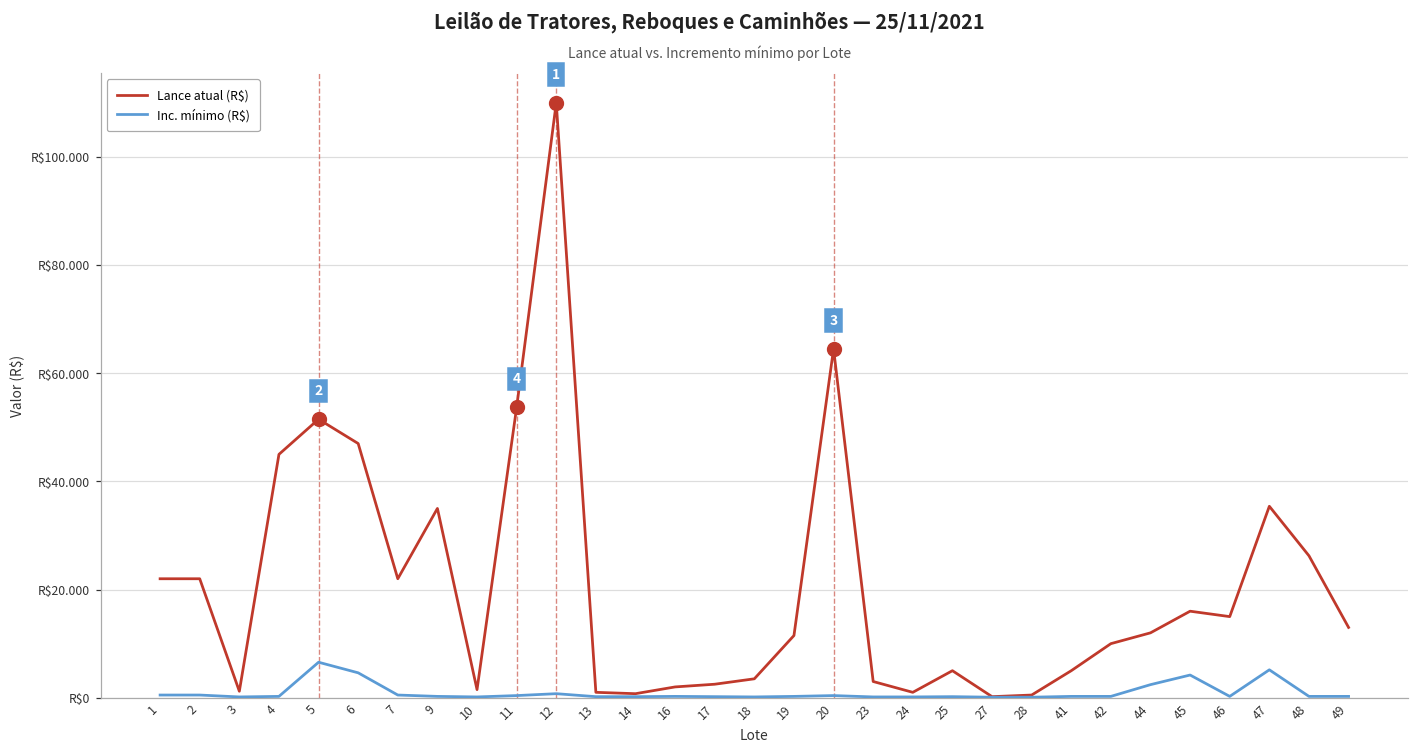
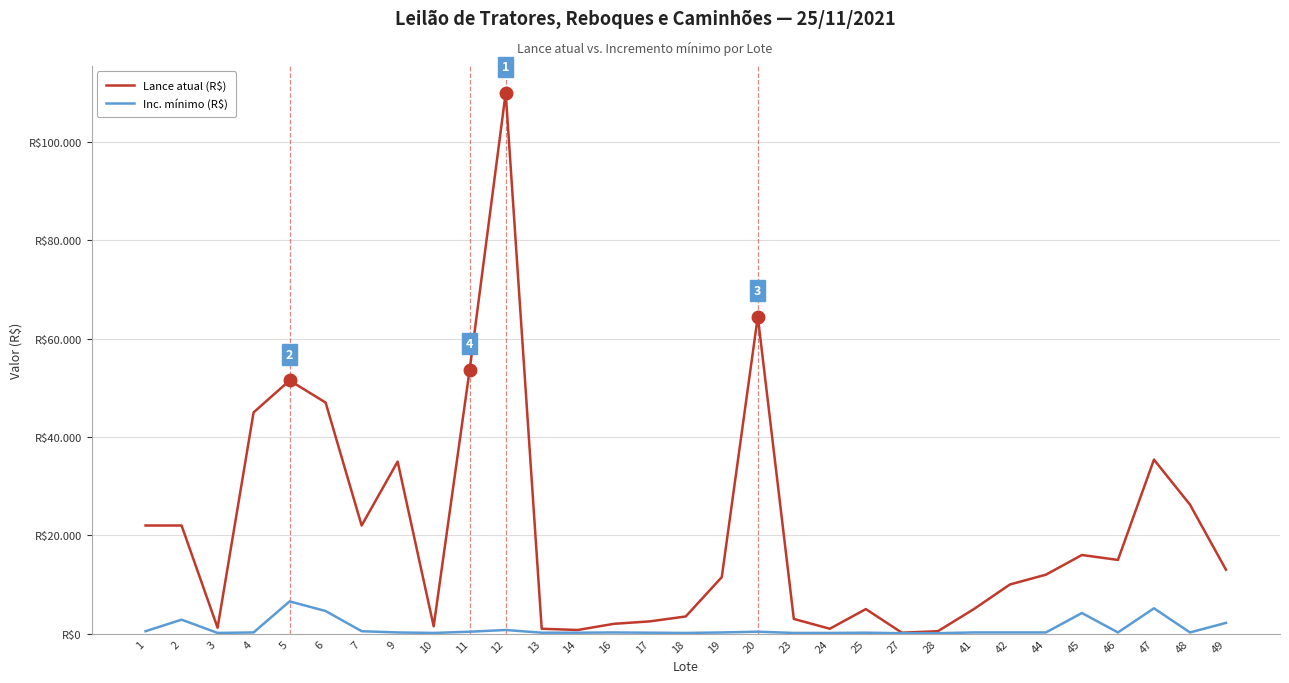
Inc. mínimo (R$), 2: R$1 -> R$3
Inc. mínimo (R$), 44: R$2 -> R$0
Inc. mínimo (R$), 49: R$0 -> R$2
